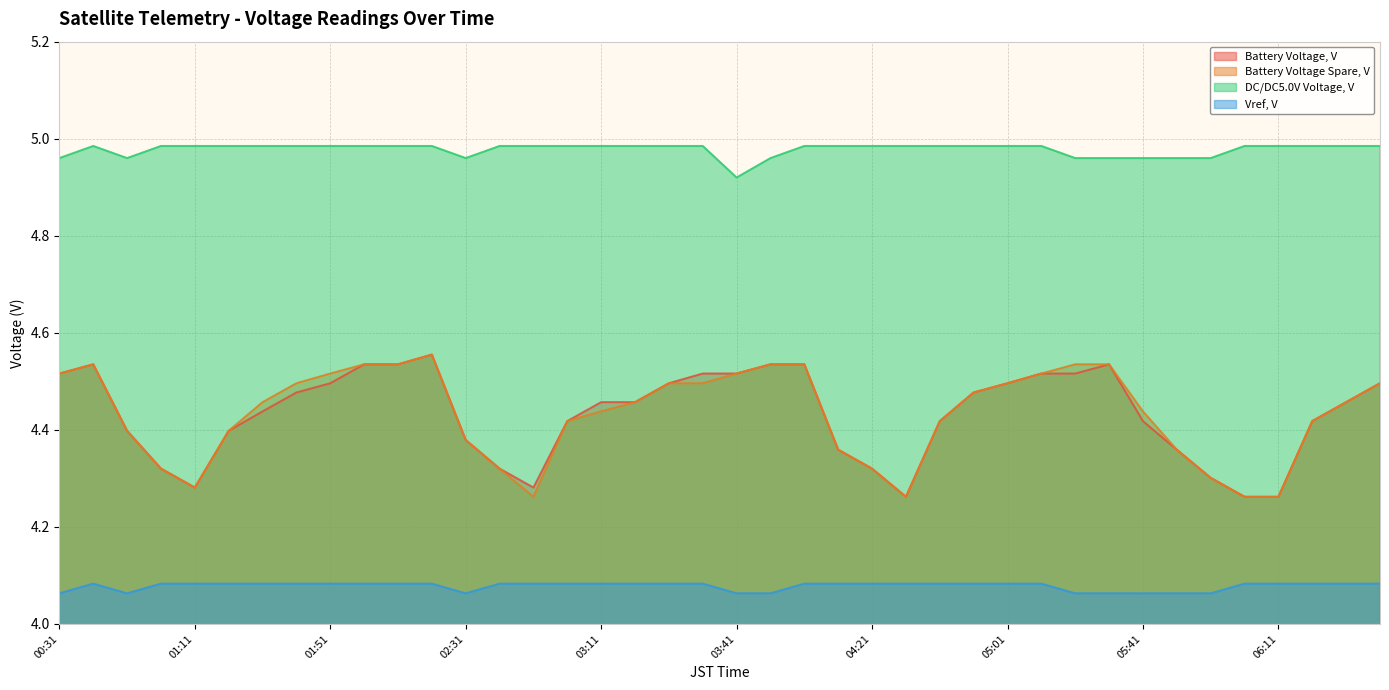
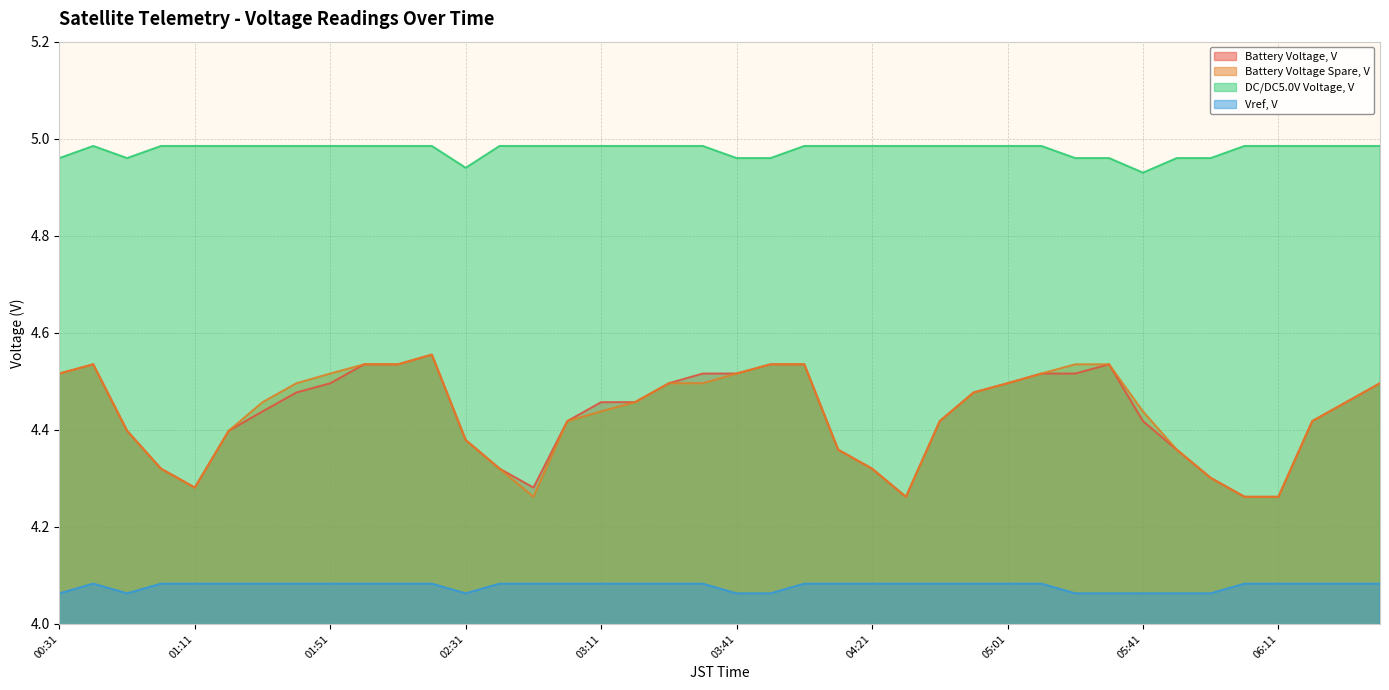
DC/DC5.0V Voltage, V, 02:31: 4.96 -> 4.94
DC/DC5.0V Voltage, V, 03:41: 4.92 -> 4.96
DC/DC5.0V Voltage, V, 05:41: 4.96 -> 4.93
